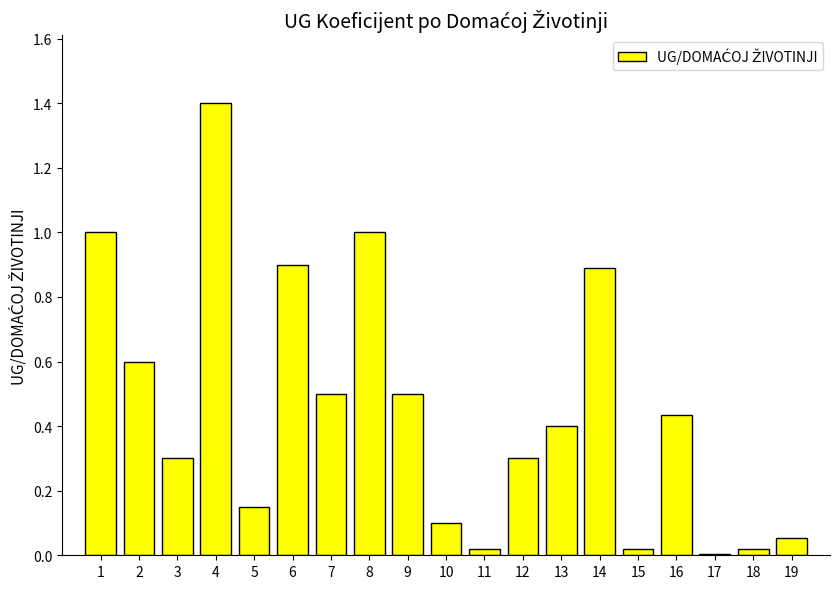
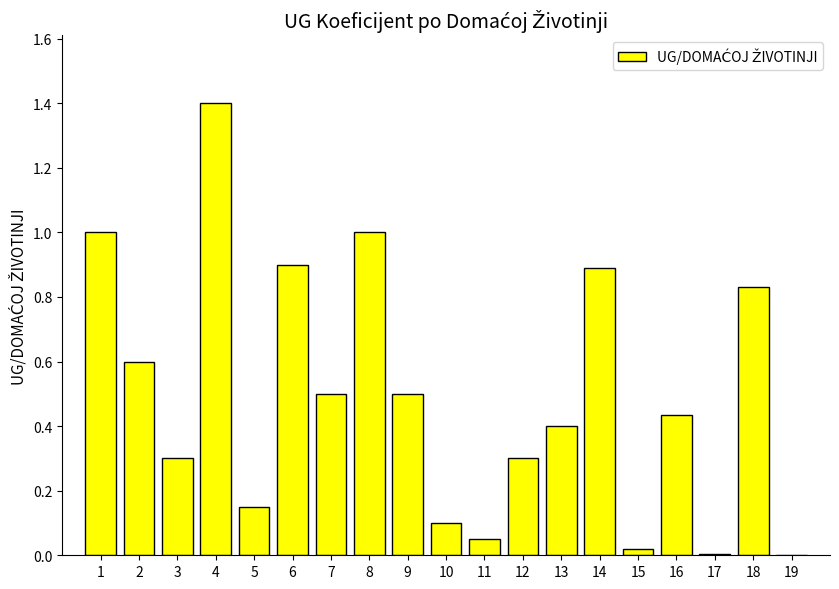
11: 0.02 -> 0.05
18: 0.02 -> 0.83
19: 0.05 -> 0.00
